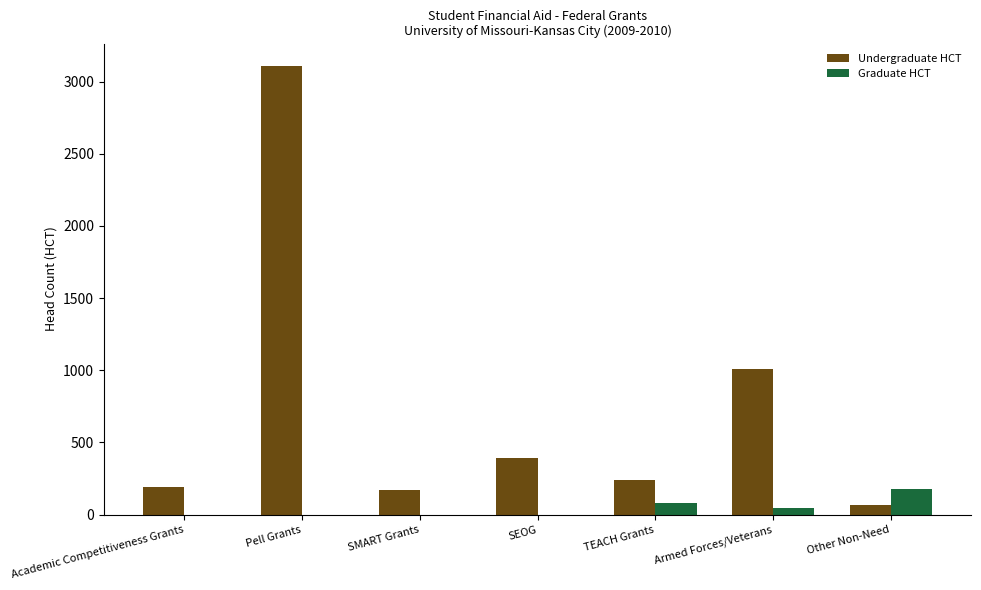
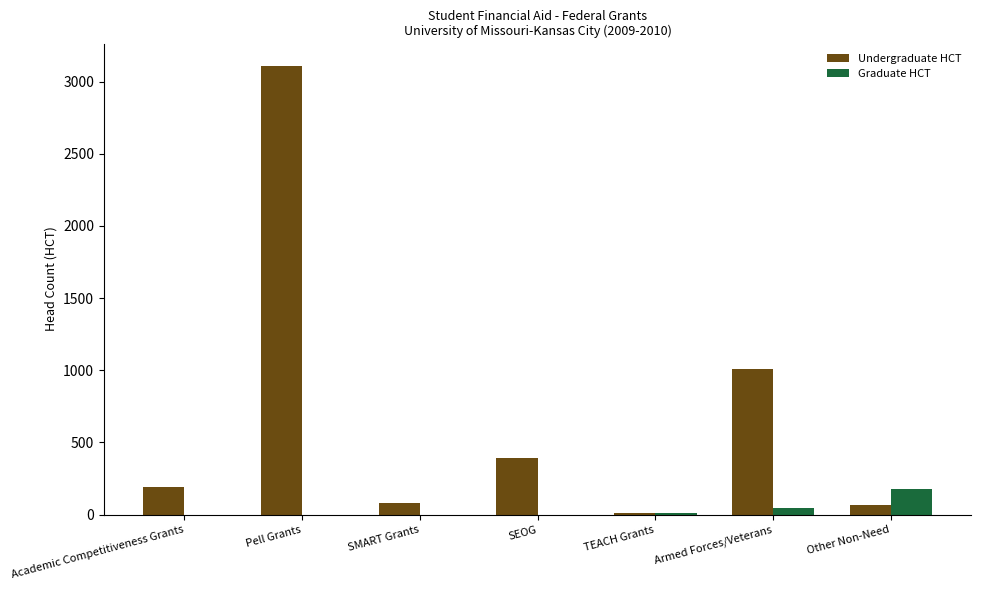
Undergraduate HCT, SMART Grants: 170 -> 80
Undergraduate HCT, TEACH Grants: 240 -> 10
Graduate HCT, TEACH Grants: 80 -> 10
